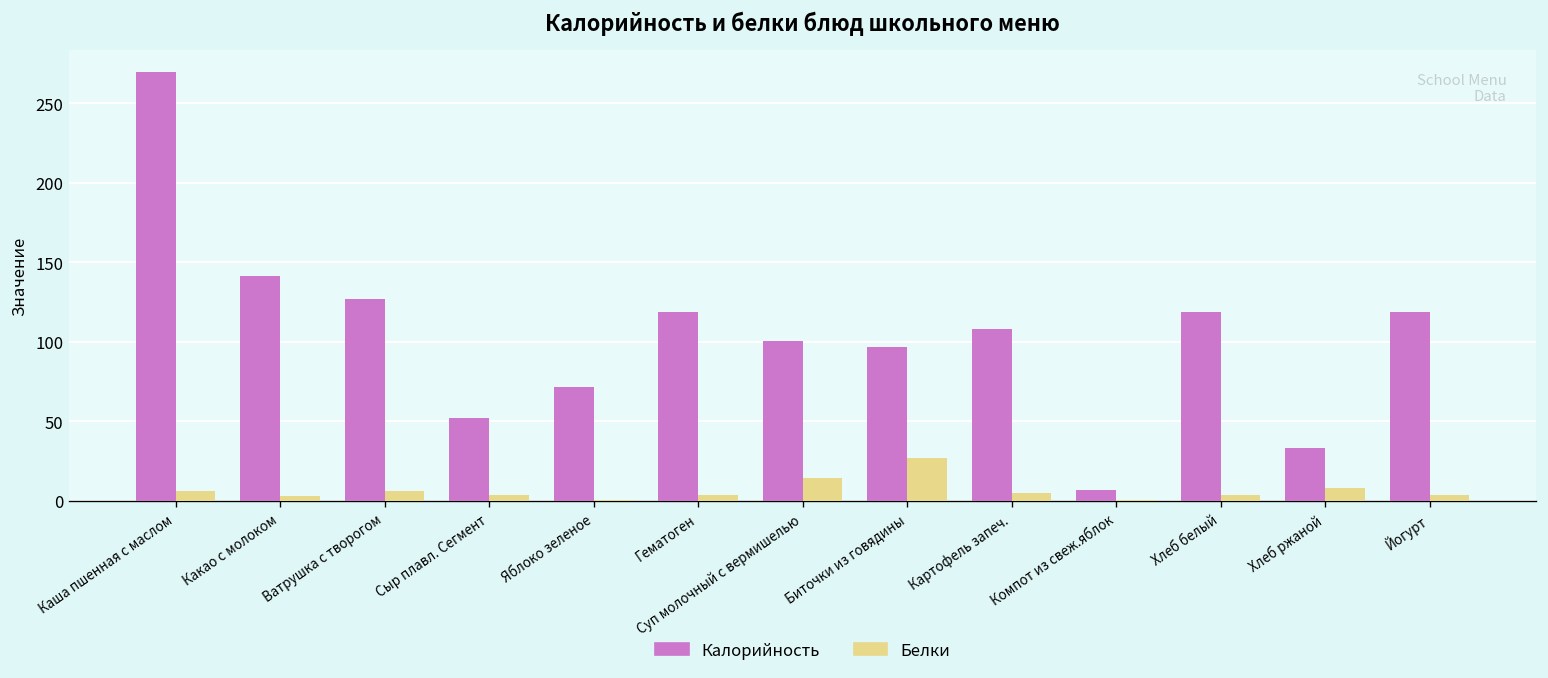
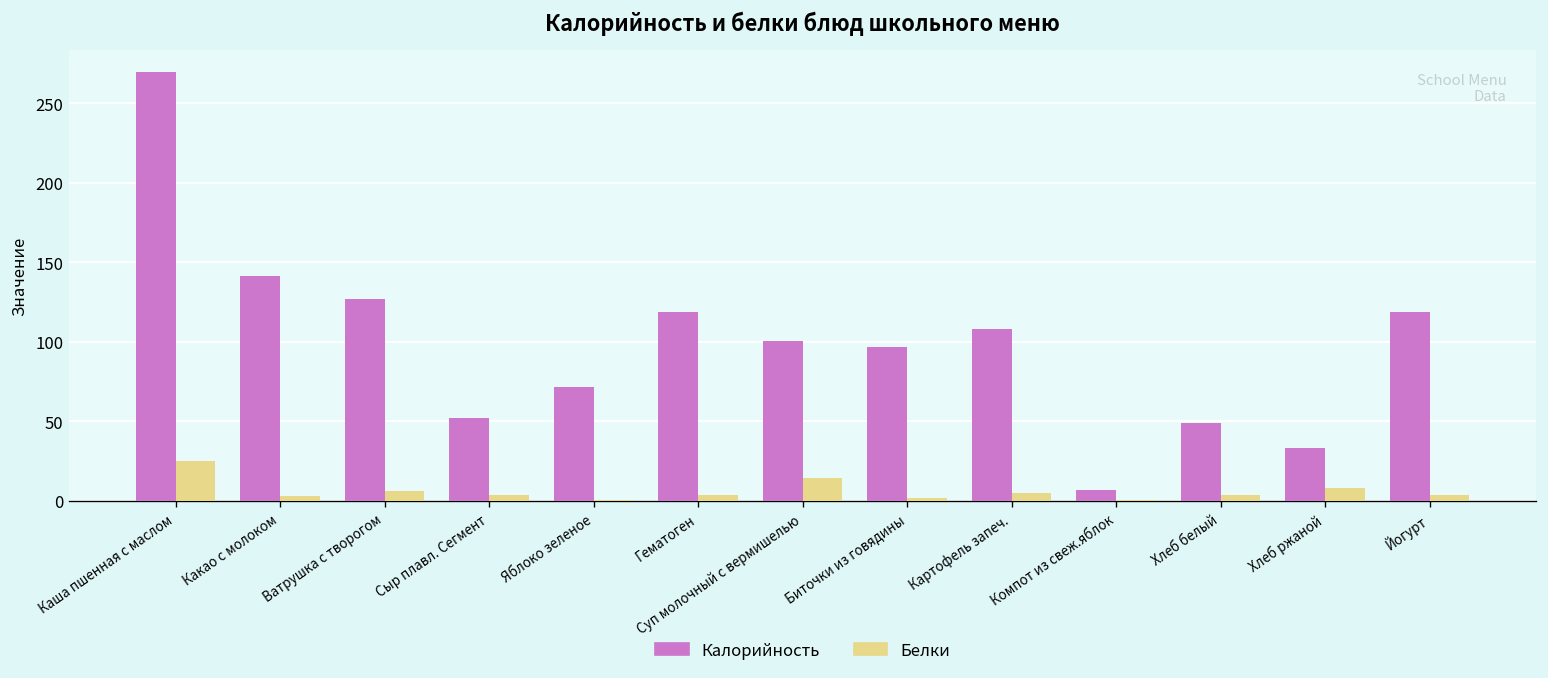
Белки, Каша пшенная с маслом: 6 -> 25
Белки, Биточки из говядины: 27 -> 2
Калорийность, Хлеб белый: 119 -> 49
